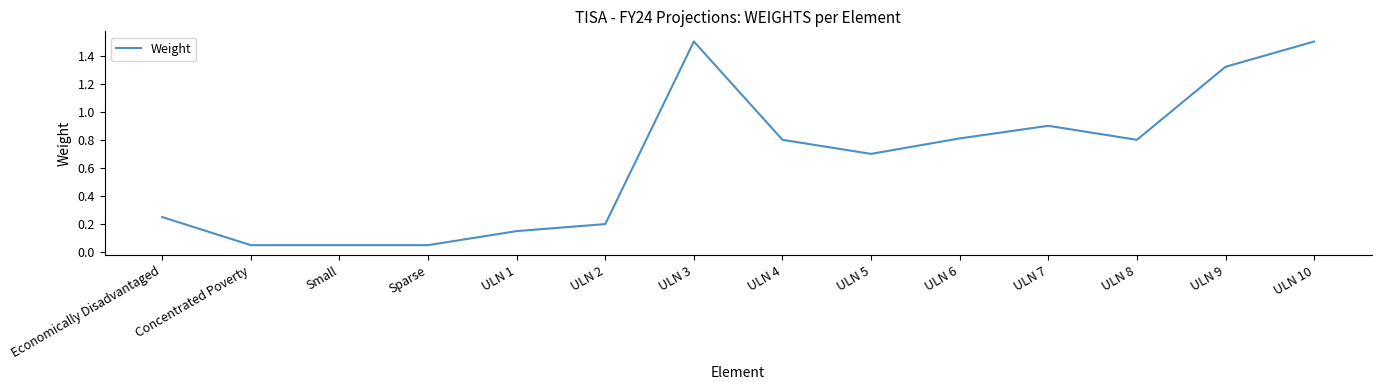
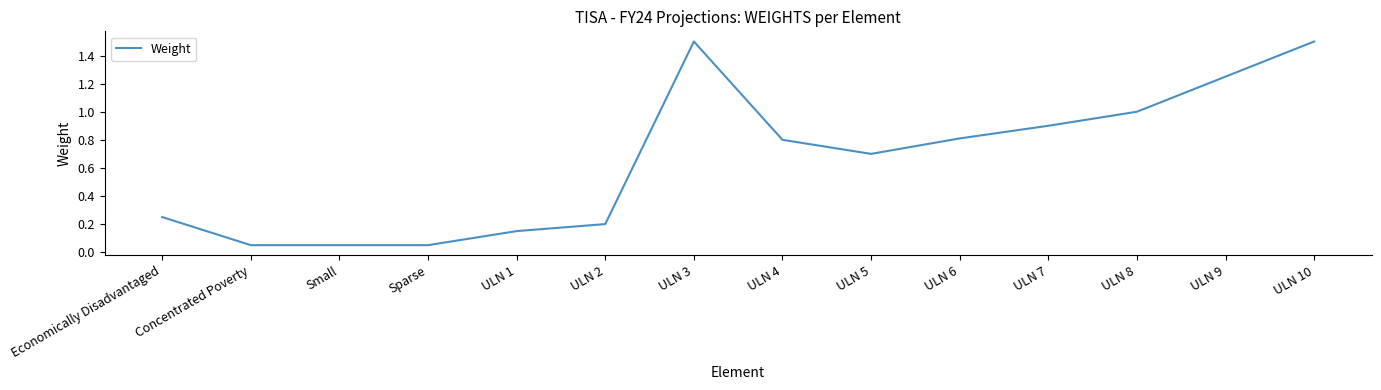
ULN 8: 0.8 -> 1.0
ULN 9: 1.32 -> 1.25
